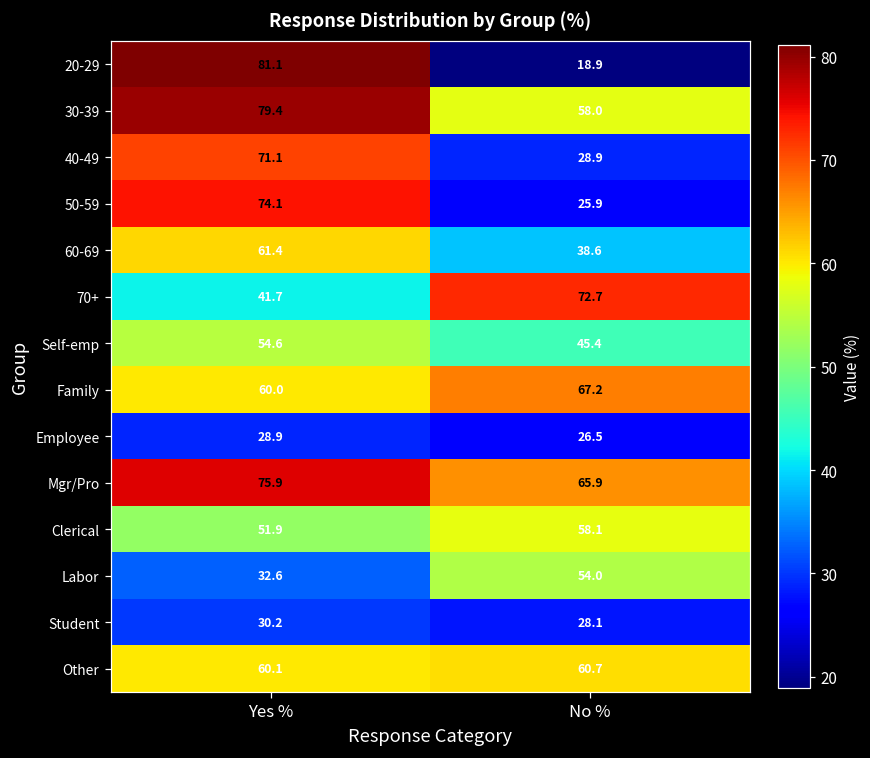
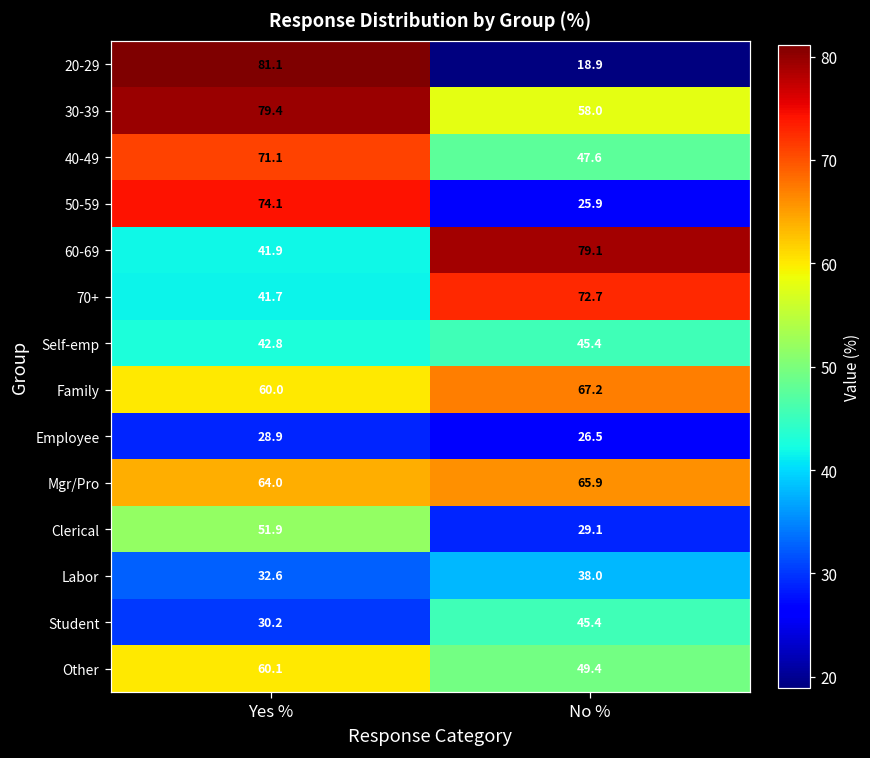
40-49, No %: 28.9 -> 47.6
60-69, Yes %: 61.4 -> 41.9
60-69, No %: 38.6 -> 79.1
Self-emp, Yes %: 54.6 -> 42.8
Mgr/Pro, Yes %: 75.9 -> 64.0
Clerical, No %: 58.1 -> 29.1
Labor, No %: 54.0 -> 38.0
Student, No %: 28.1 -> 45.4
Other, No %: 60.7 -> 49.4
